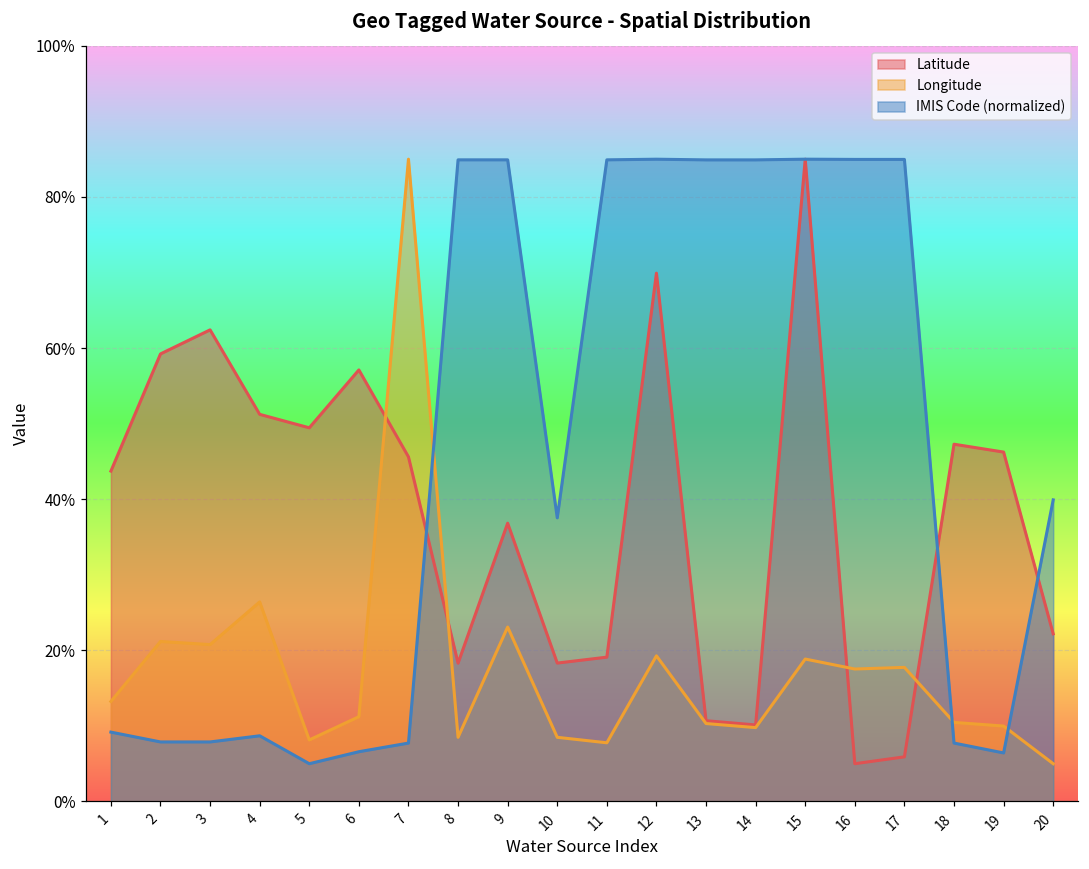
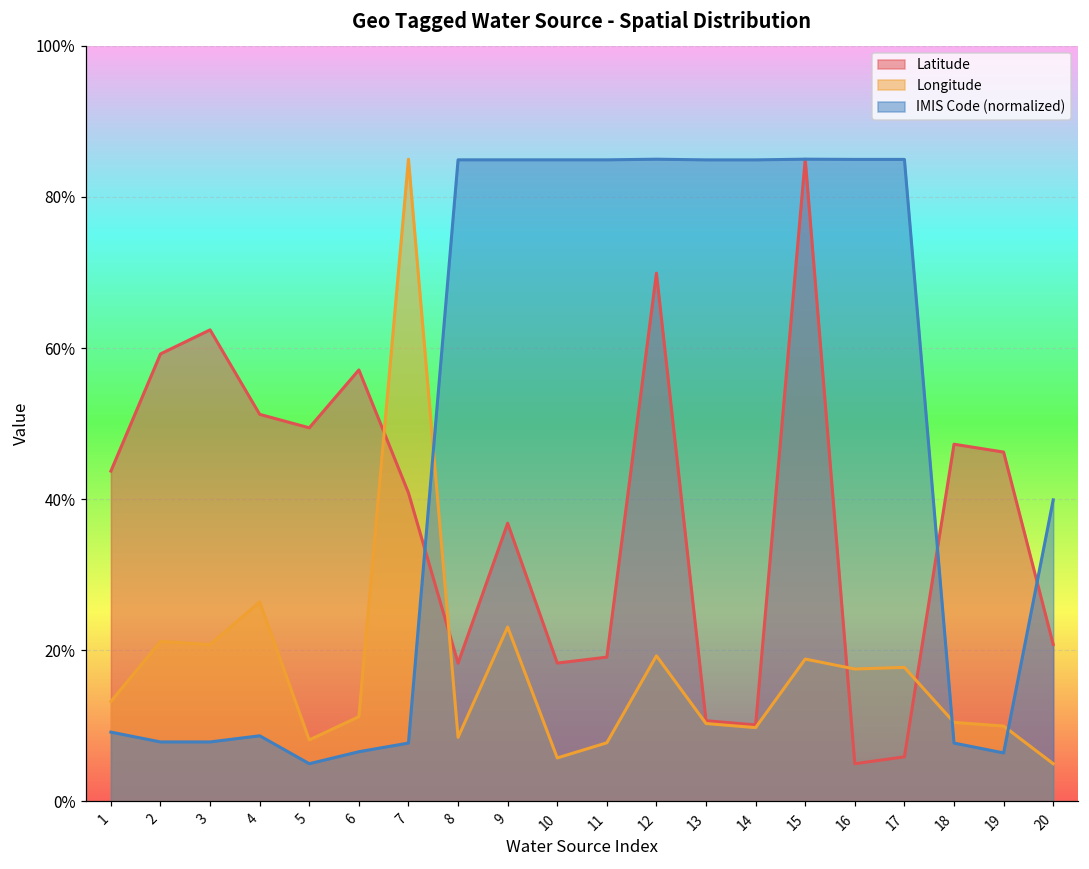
Latitude, 7: 46% -> 41%
Longitude, 10: 8% -> 6%
IMIS Code (normalized), 10: 38% -> 85%
Latitude, 20: 22% -> 21%
